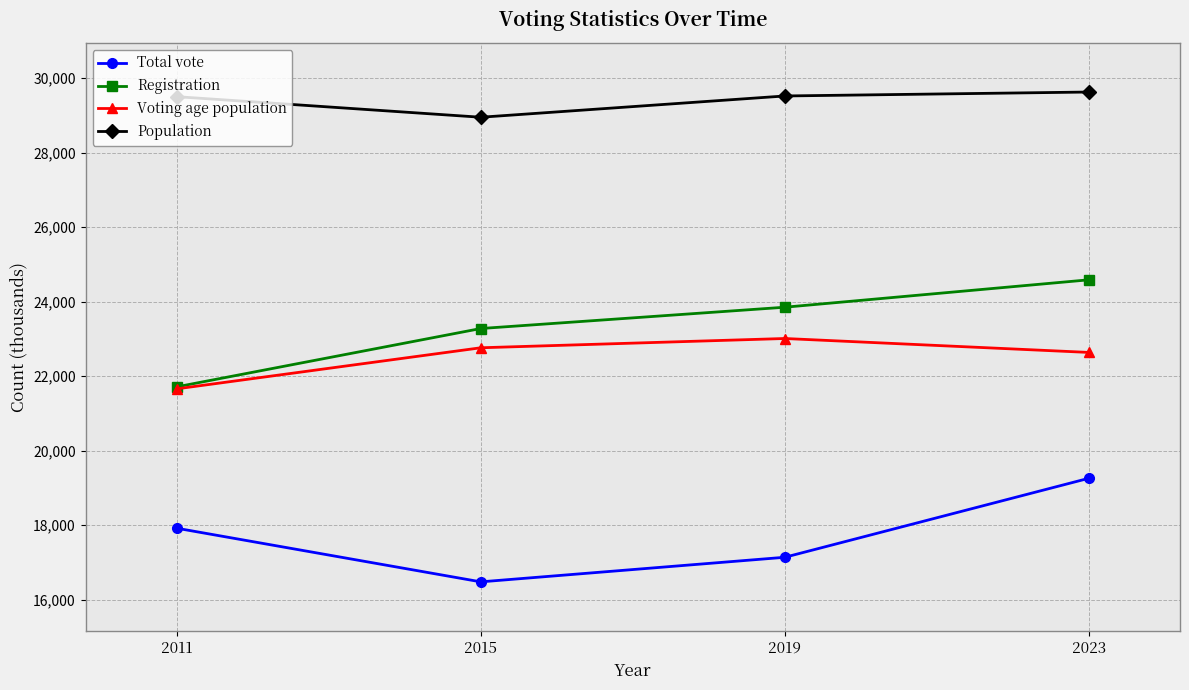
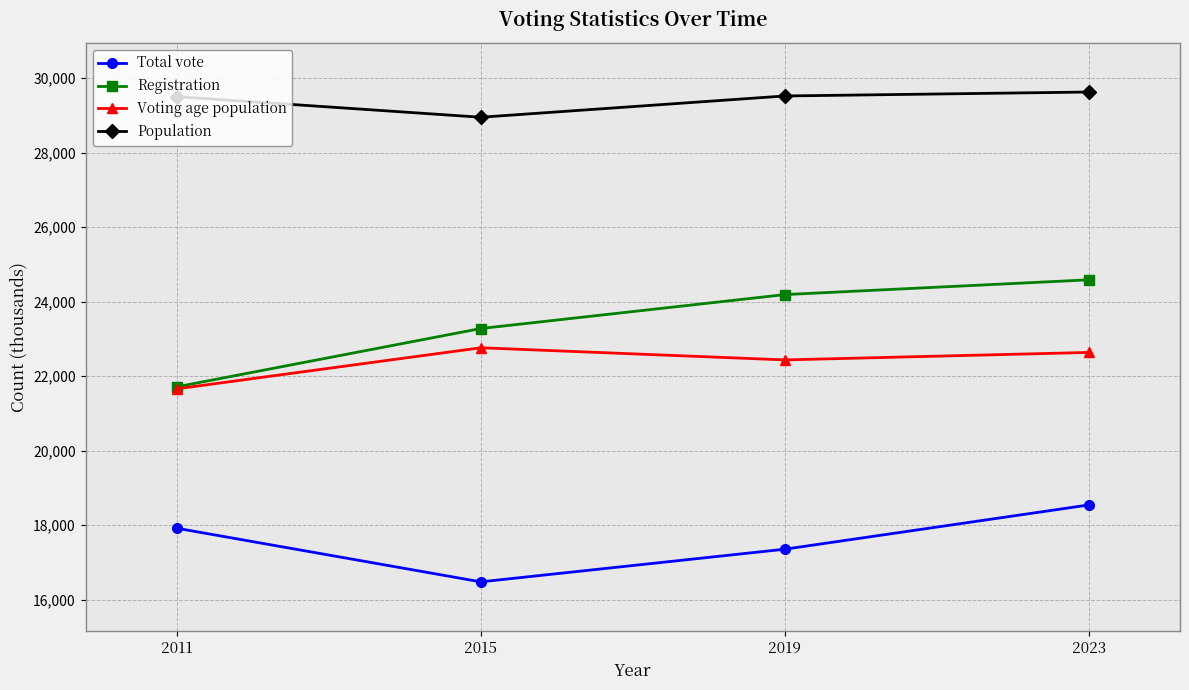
Total vote, 2019: 17,100 -> 17,400
Registration, 2019: 23,900 -> 24,200
Voting age population, 2019: 23,000 -> 22,400
Total vote, 2023: 19,300 -> 18,500
